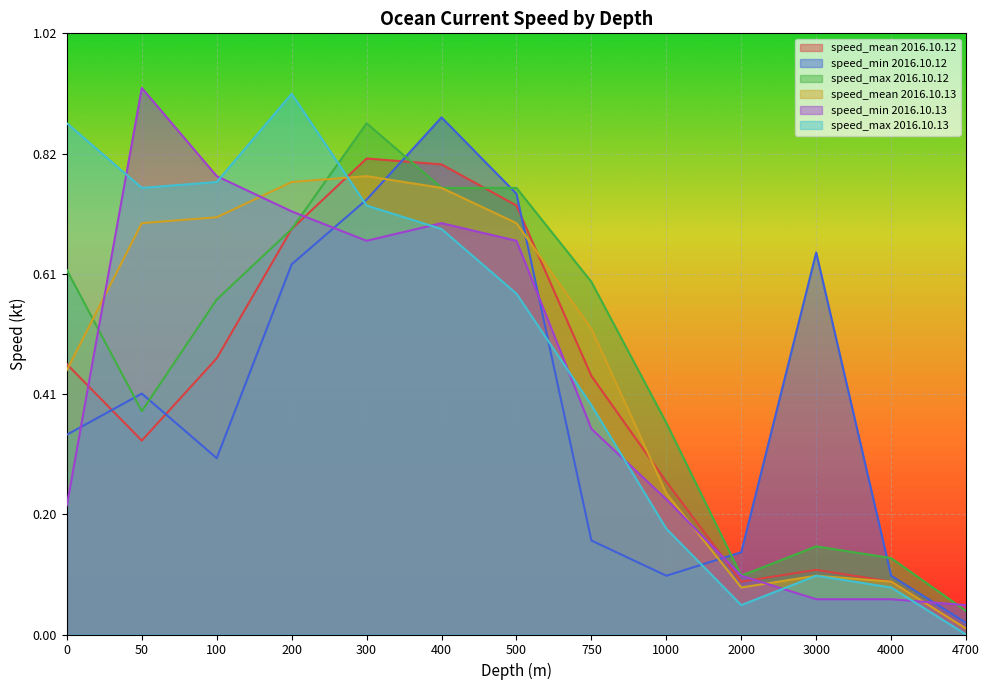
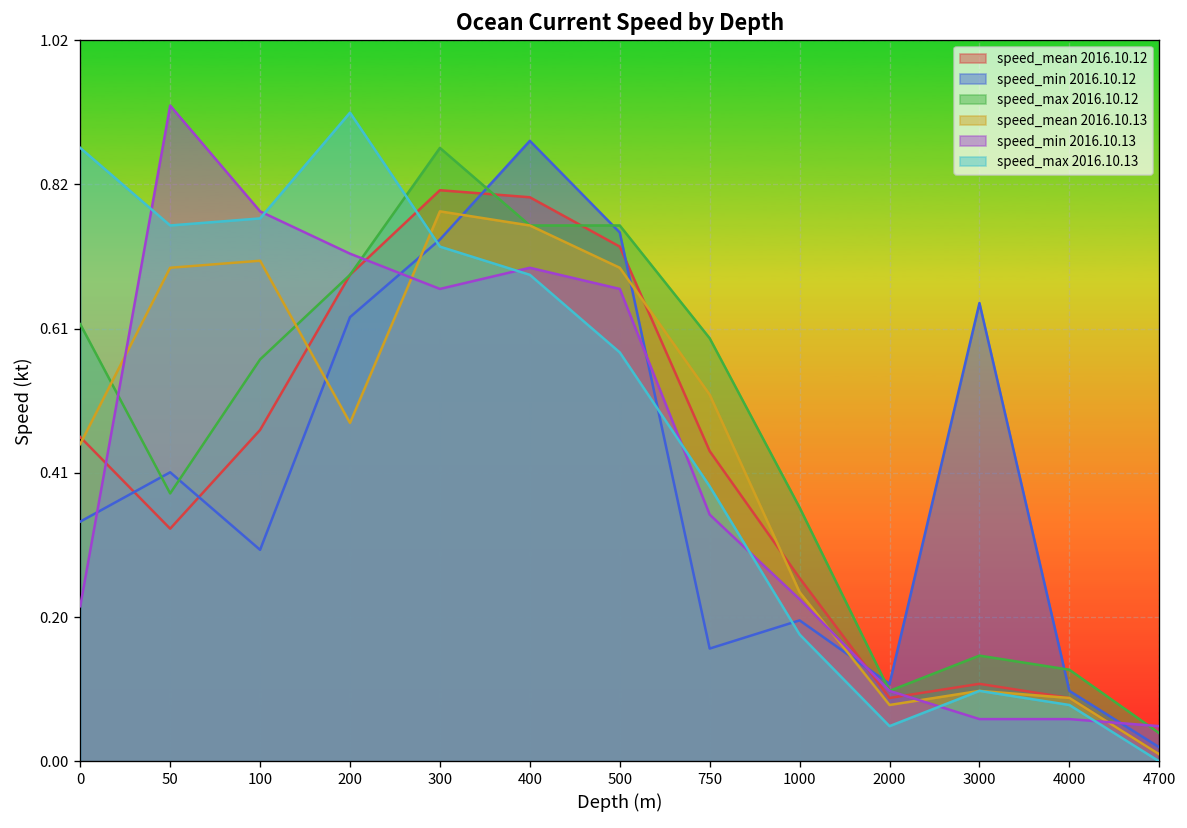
speed_mean 2016.10.13, 200: 0.77 -> 0.48
speed_min 2016.10.12, 1000: 0.10 -> 0.20
speed_min 2016.10.12, 2000: 0.14 -> 0.11
